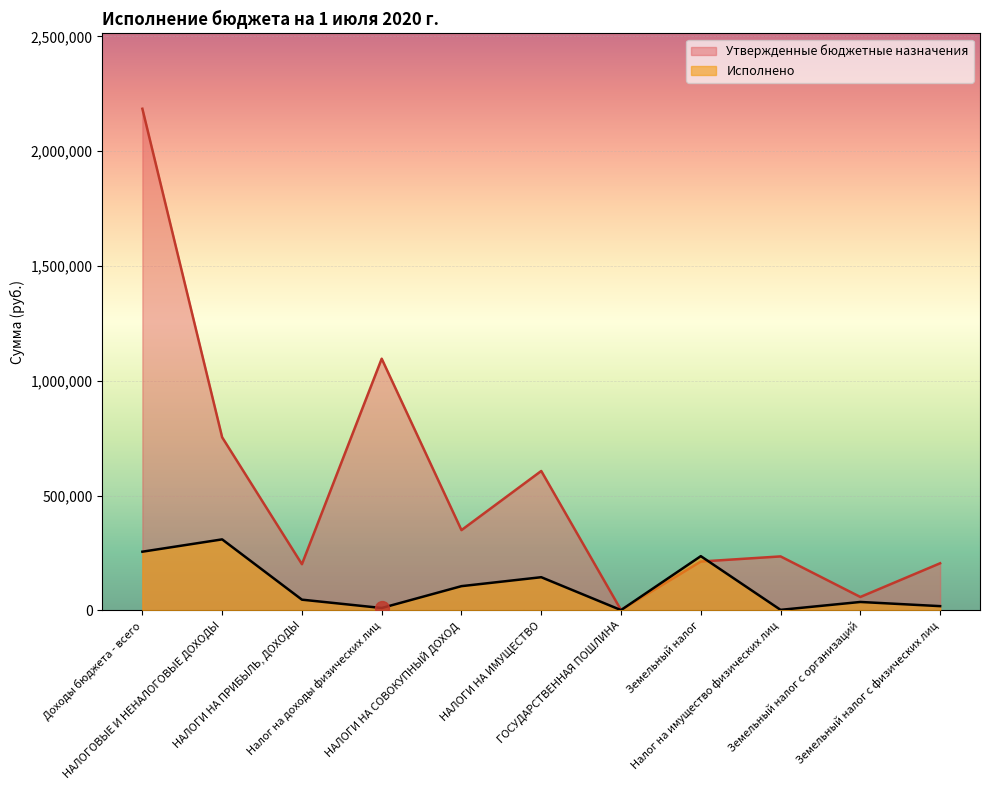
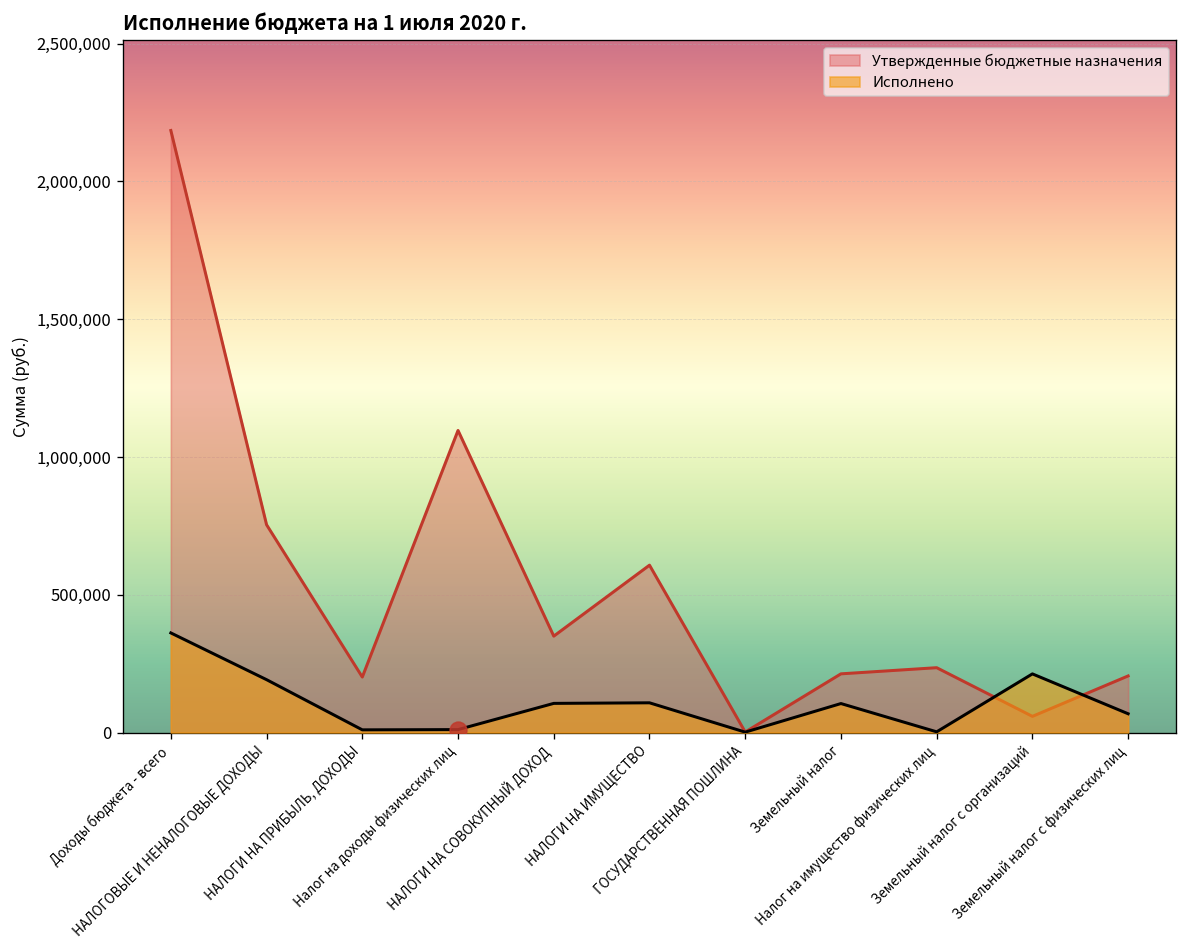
Исполнено, Доходы бюджета - всего: 260,000 -> 360,000
Исполнено, НАЛОГОВЫЕ И НЕНАЛОГОВЫЕ ДОХОДЫ: 310,000 -> 190,000
Исполнено, НАЛОГИ НА ПРИБЫЛЬ, ДОХОДЫ: 50,000 -> 10,000
Исполнено, НАЛОГИ НА ИМУЩЕСТВО: 140,000 -> 110,000
Исполнено, Земельный налог: 240,000 -> 110,000
Исполнено, Земельный налог с организаций: 40,000 -> 210,000
Исполнено, Земельный налог с физических лиц: 20,000 -> 70,000
